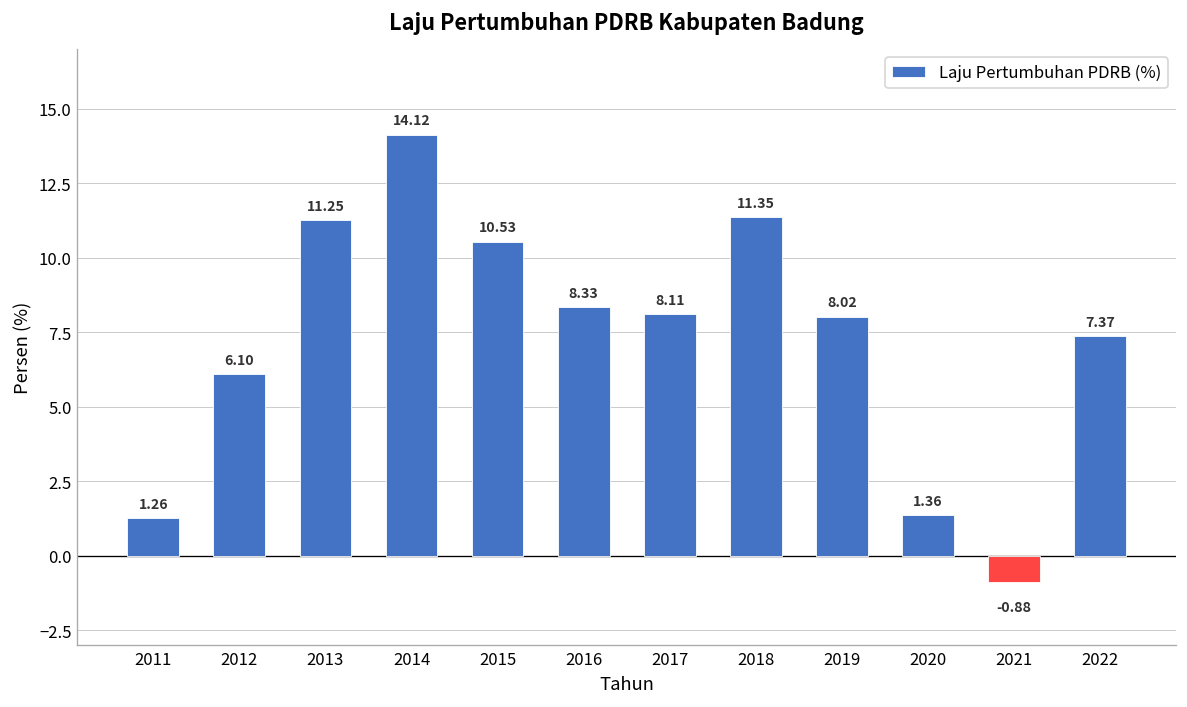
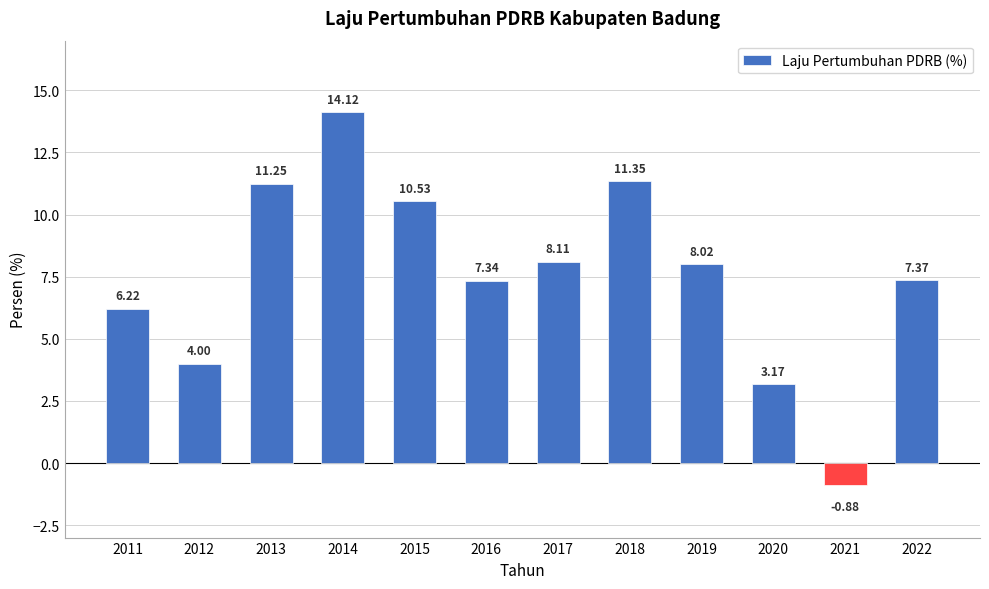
2011: 1.26 -> 6.22
2012: 6.10 -> 4.00
2016: 8.33 -> 7.34
2020: 1.36 -> 3.17
